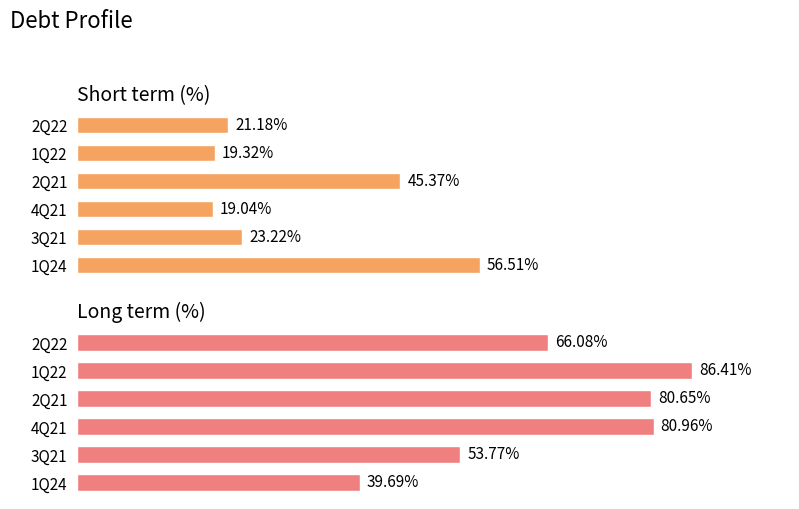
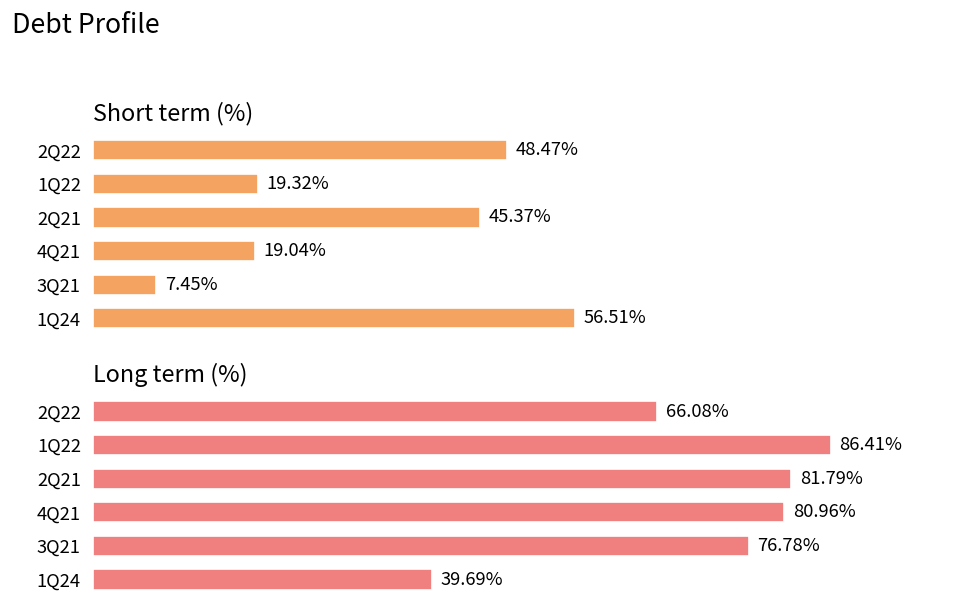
Short term (%), 2Q22: 21.18% -> 48.47%
Short term (%), 3Q21: 23.22% -> 7.45%
Long term (%), 2Q21: 80.65% -> 81.79%
Long term (%), 3Q21: 53.77% -> 76.78%
